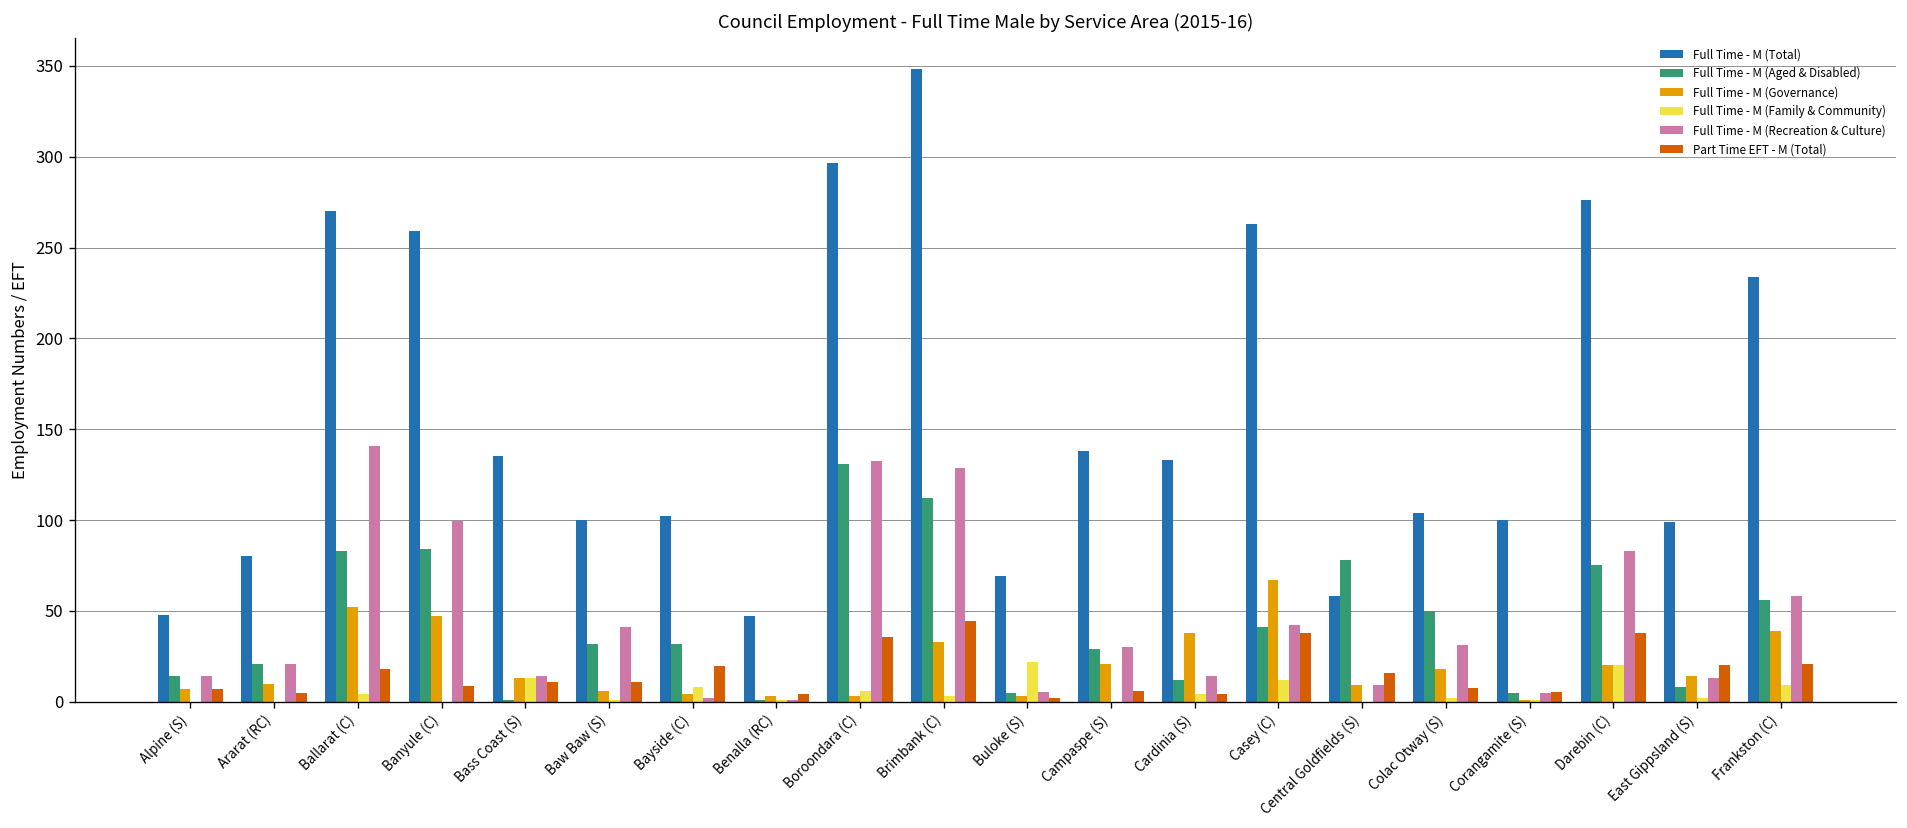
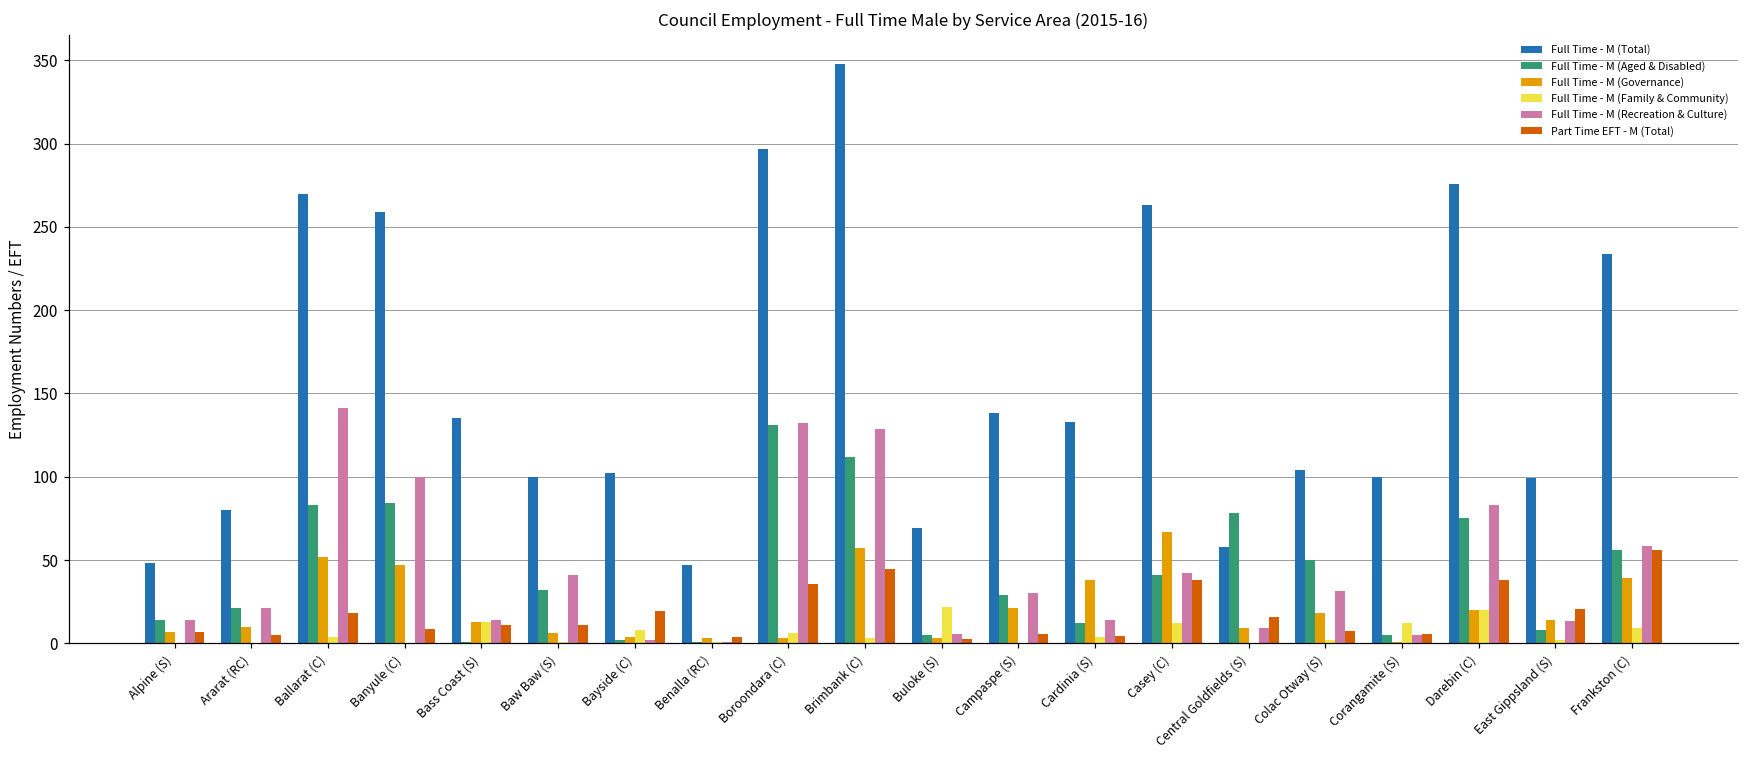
Full Time - M (Aged & Disabled), Bayside (C): 32 -> 2
Full Time - M (Governance), Brimbank (C): 33 -> 57
Full Time - M (Family & Community), Corangamite (S): 1 -> 12
Part Time EFT - M (Total), Frankston (C): 21 -> 56
